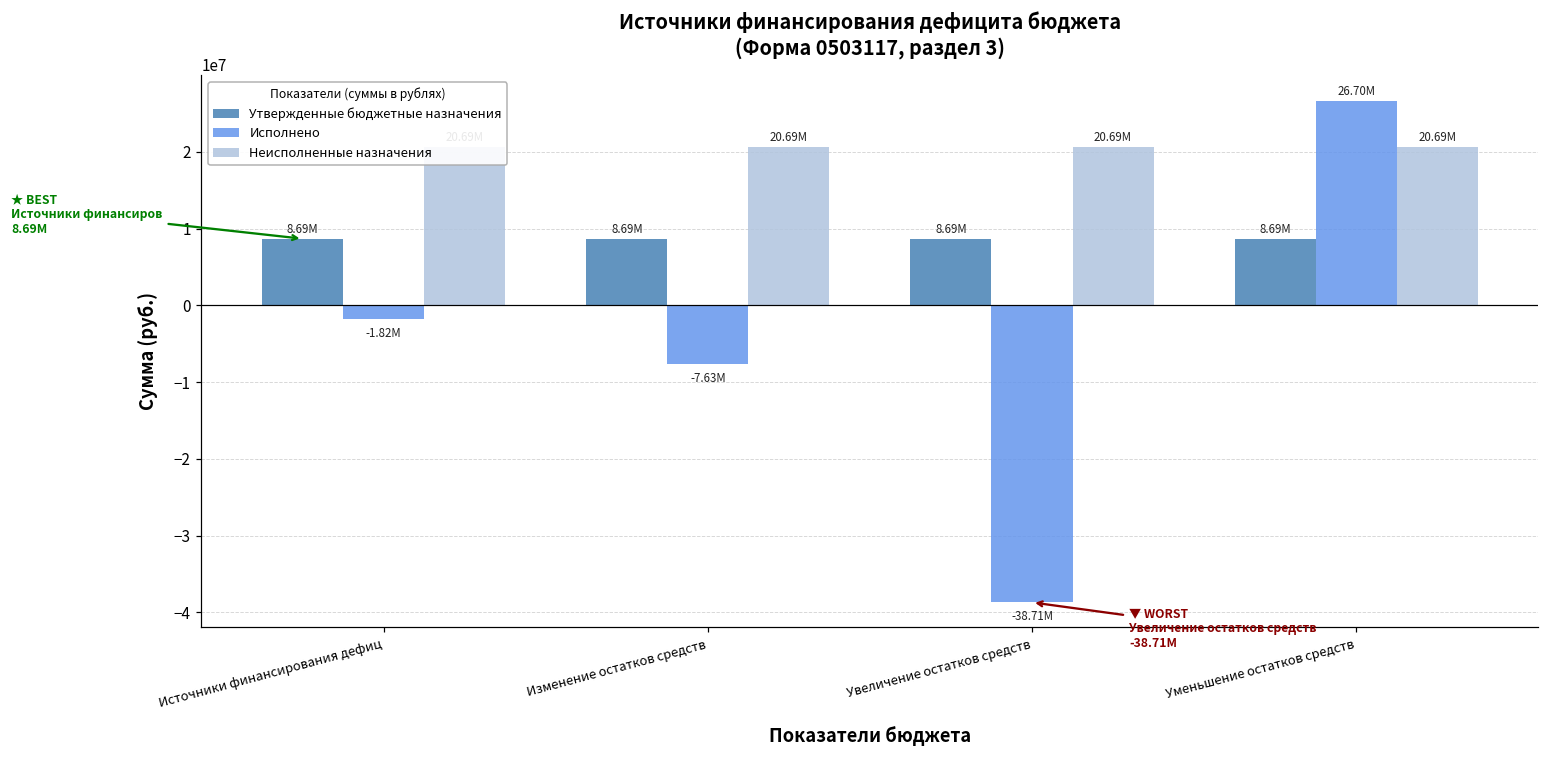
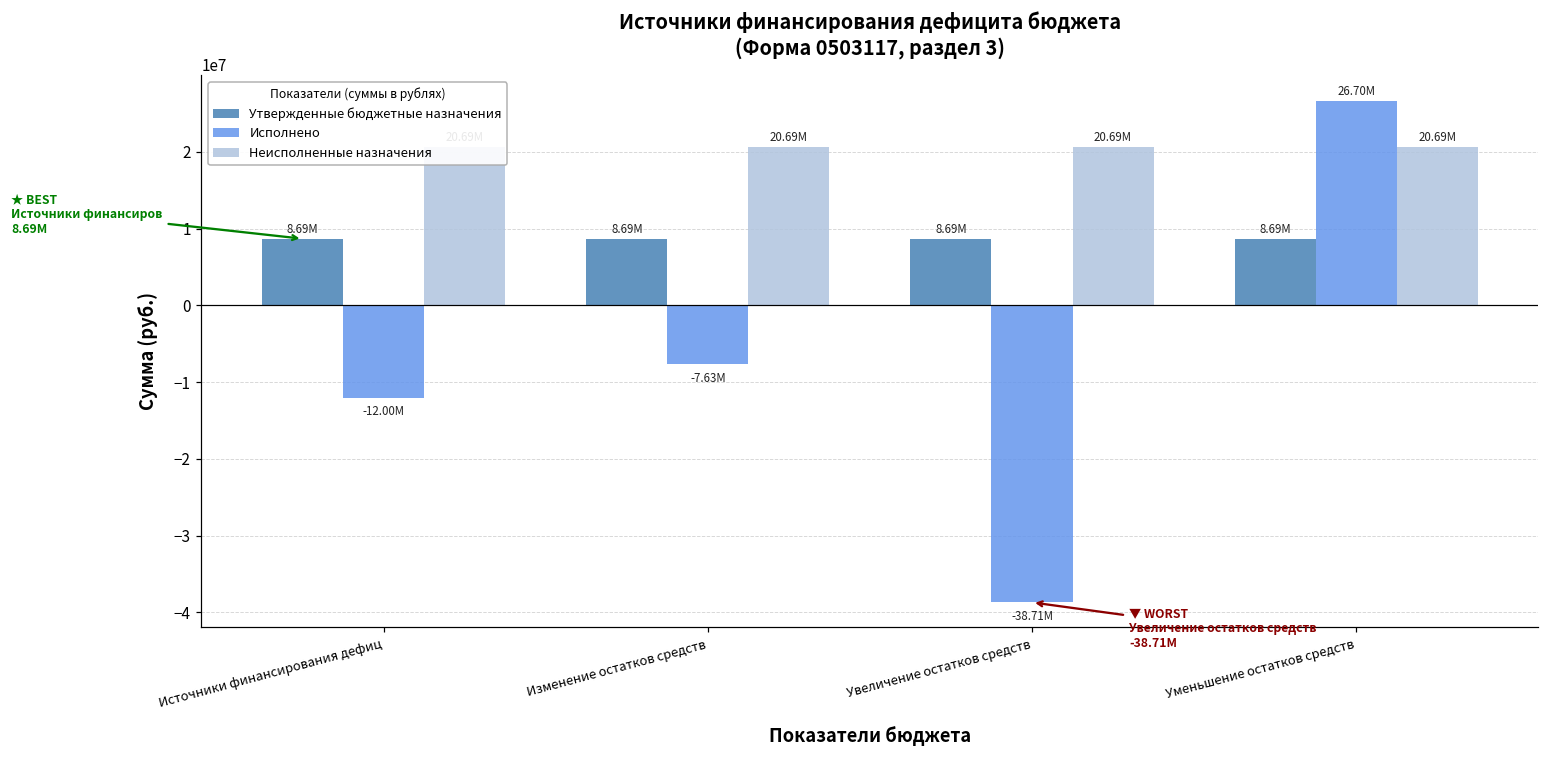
Исполнено, Источники финансирования дефиц: -1.82M -> -12.00M
